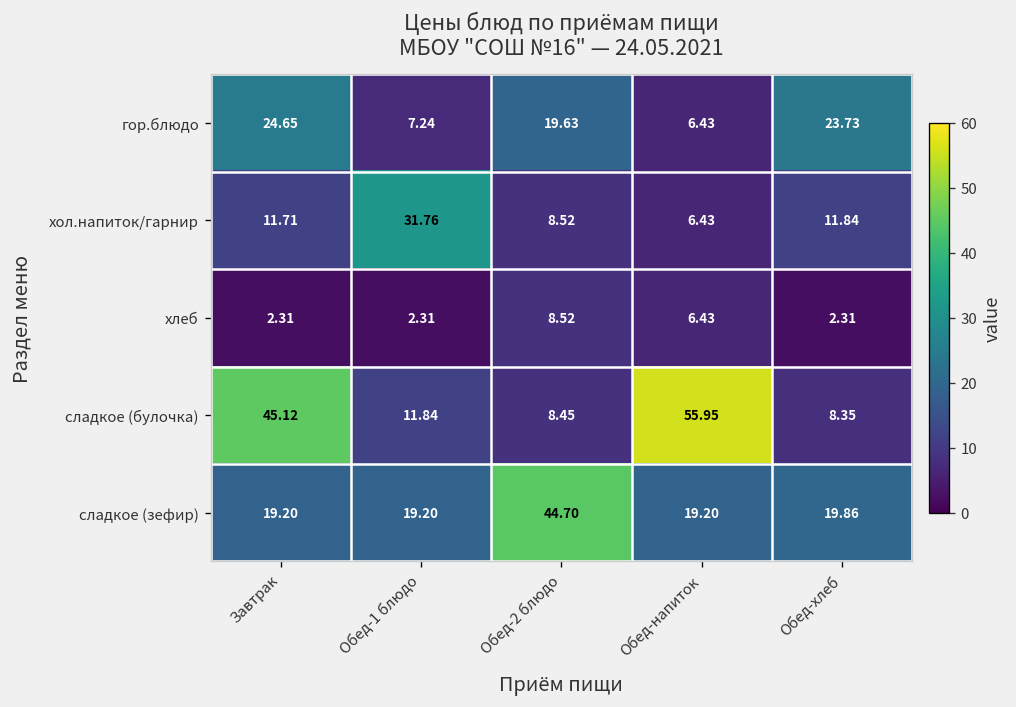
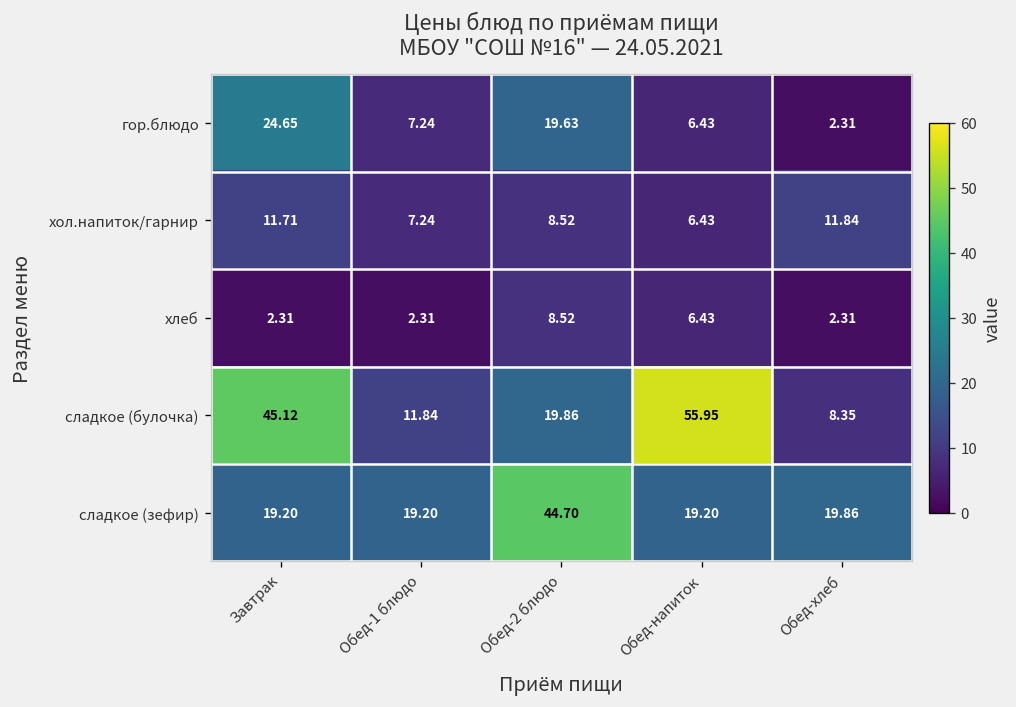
гор.блюдо, Обед-хлеб: 23.73 -> 2.31
хол.напиток/гарнир, Обед-1 блюдо: 31.76 -> 7.24
сладкое (булочка), Обед-2 блюдо: 8.45 -> 19.86
